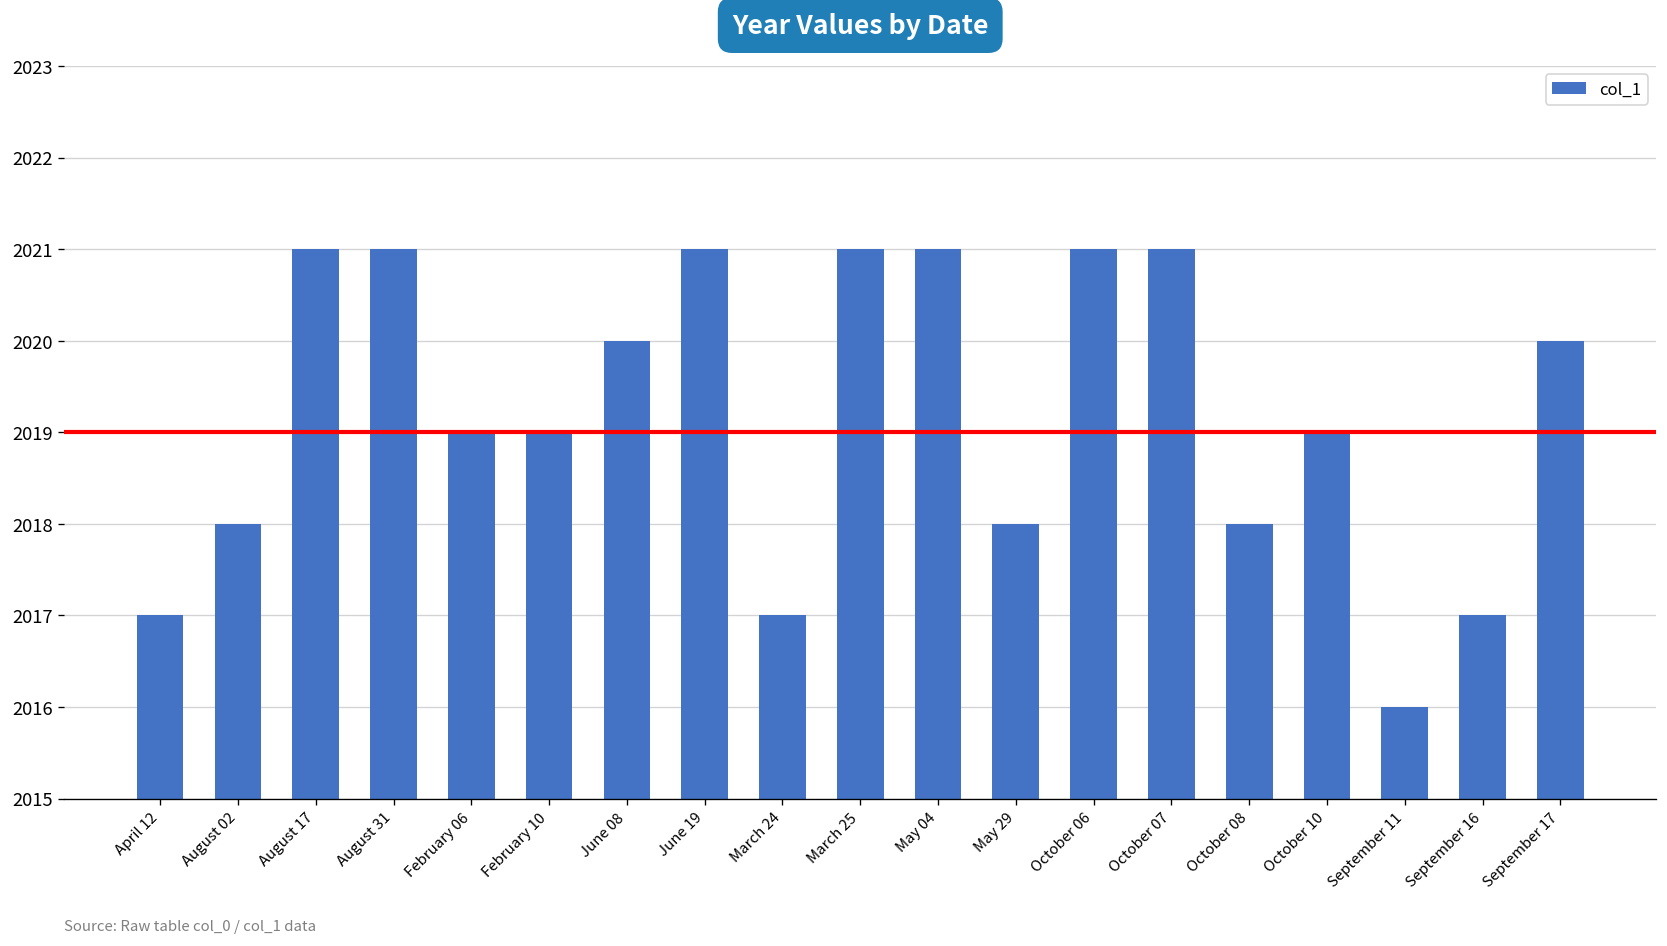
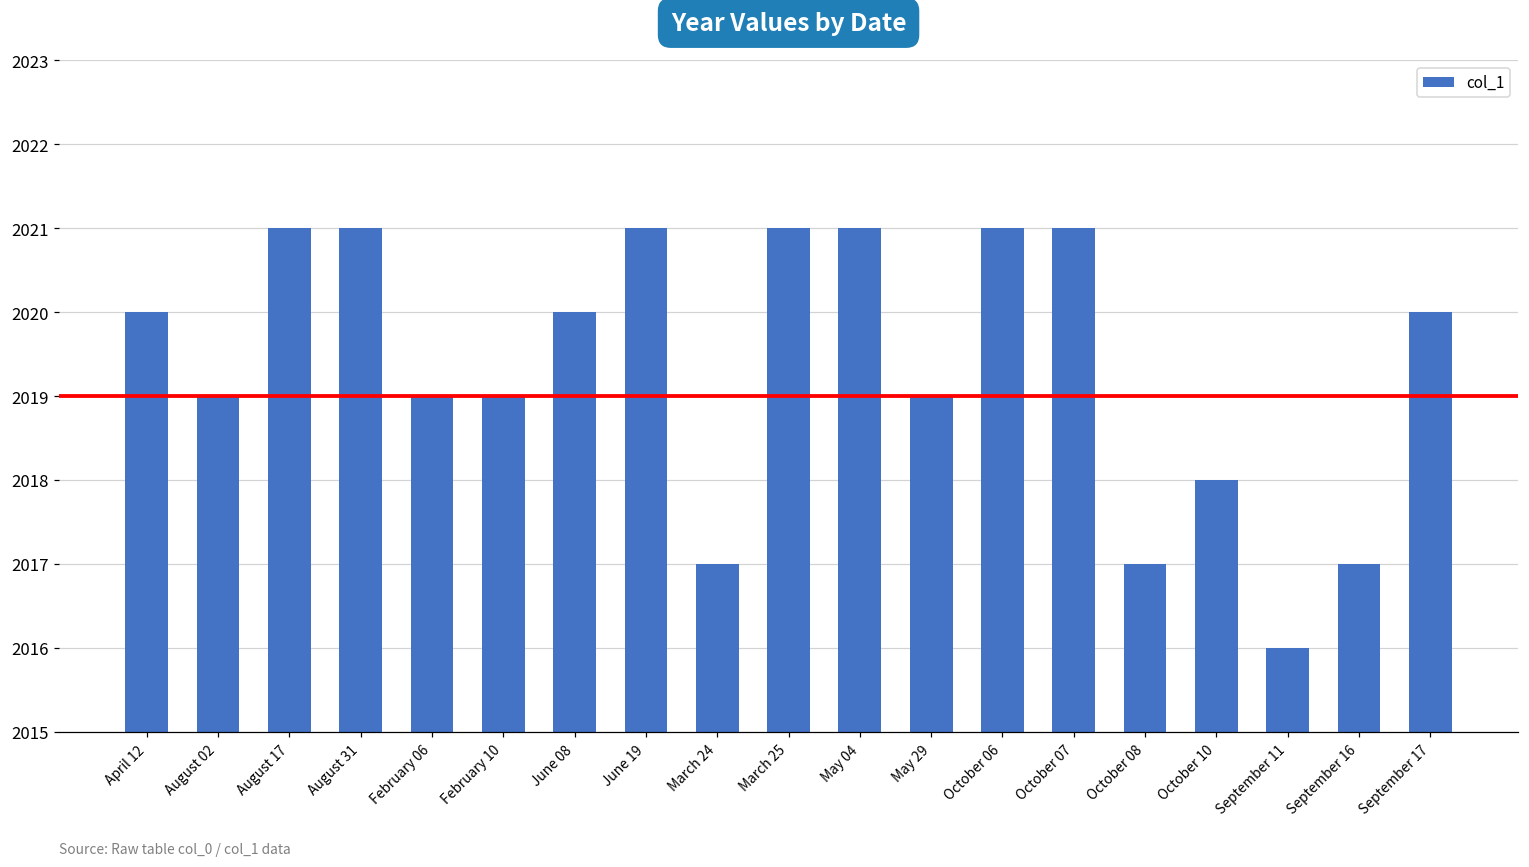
April 12: 2017 -> 2020
August 02: 2018 -> 2019
May 29: 2018 -> 2019
October 08: 2018 -> 2017
October 10: 2019 -> 2018
